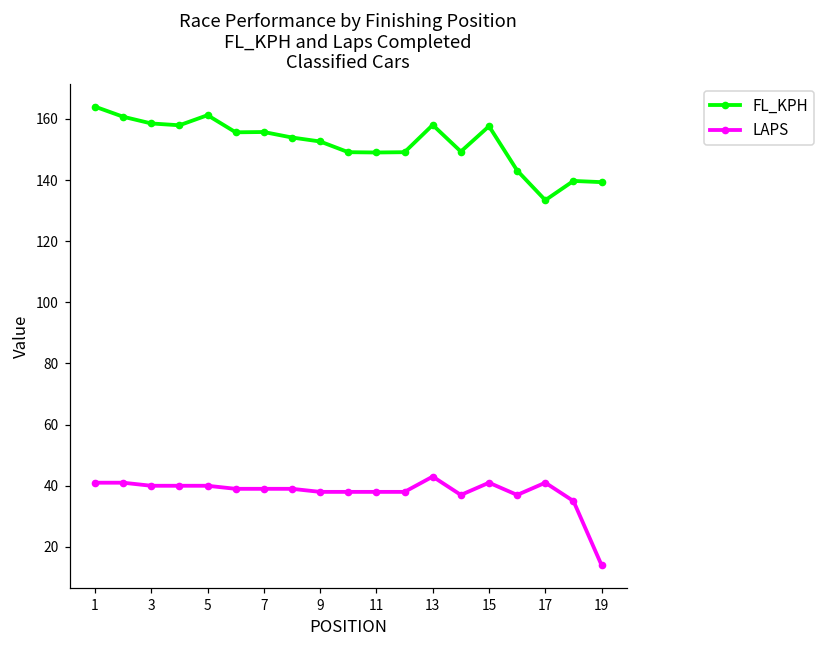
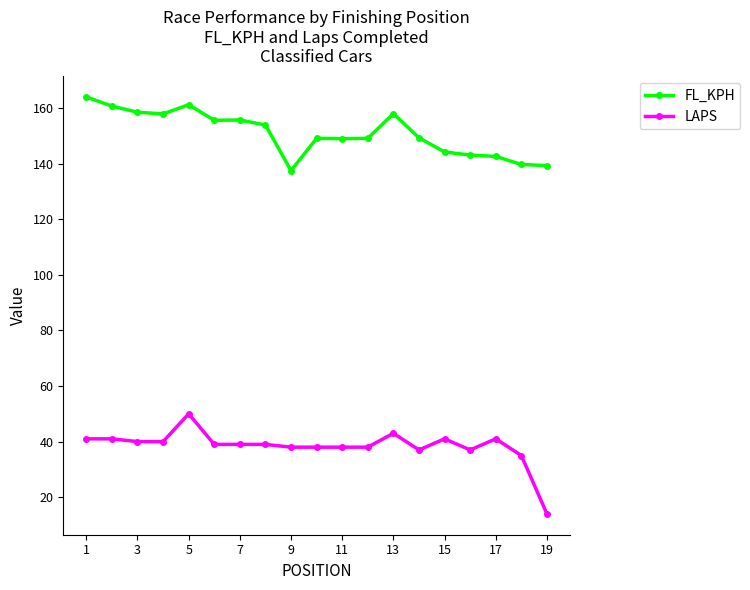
LAPS, 5: 40 -> 50
FL_KPH, 9: 153 -> 138
FL_KPH, 15: 158 -> 144
FL_KPH, 17: 133 -> 143
